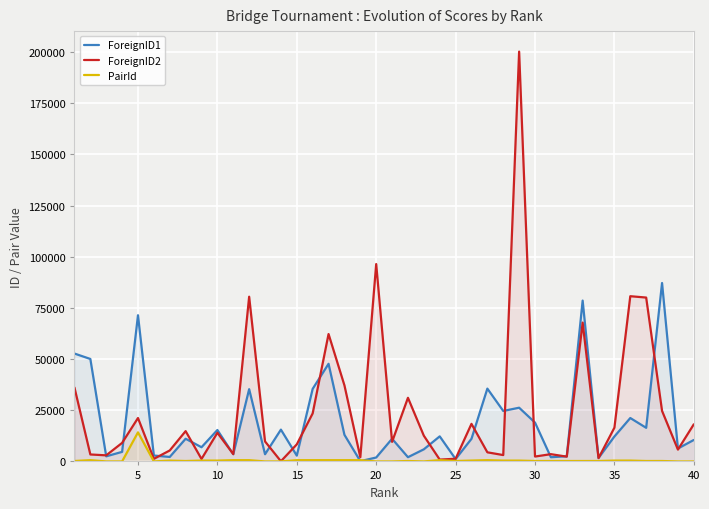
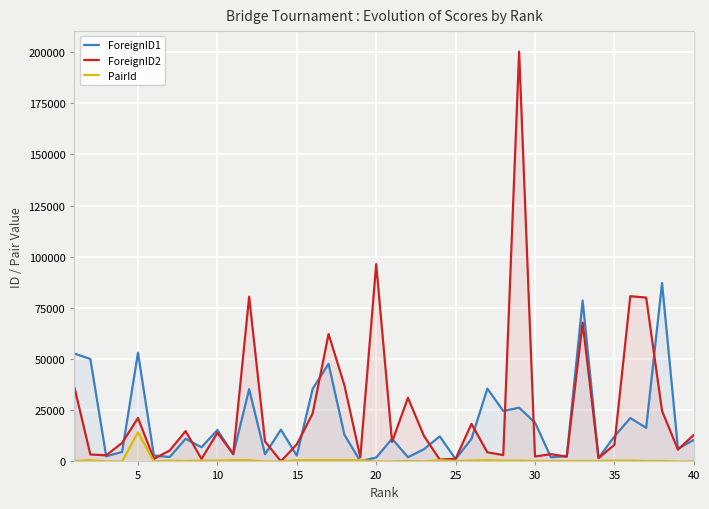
ForeignID1, 5: 71000 -> 53000
ForeignID2, 35: 16000 -> 8000
ForeignID2, 40: 18000 -> 13000
